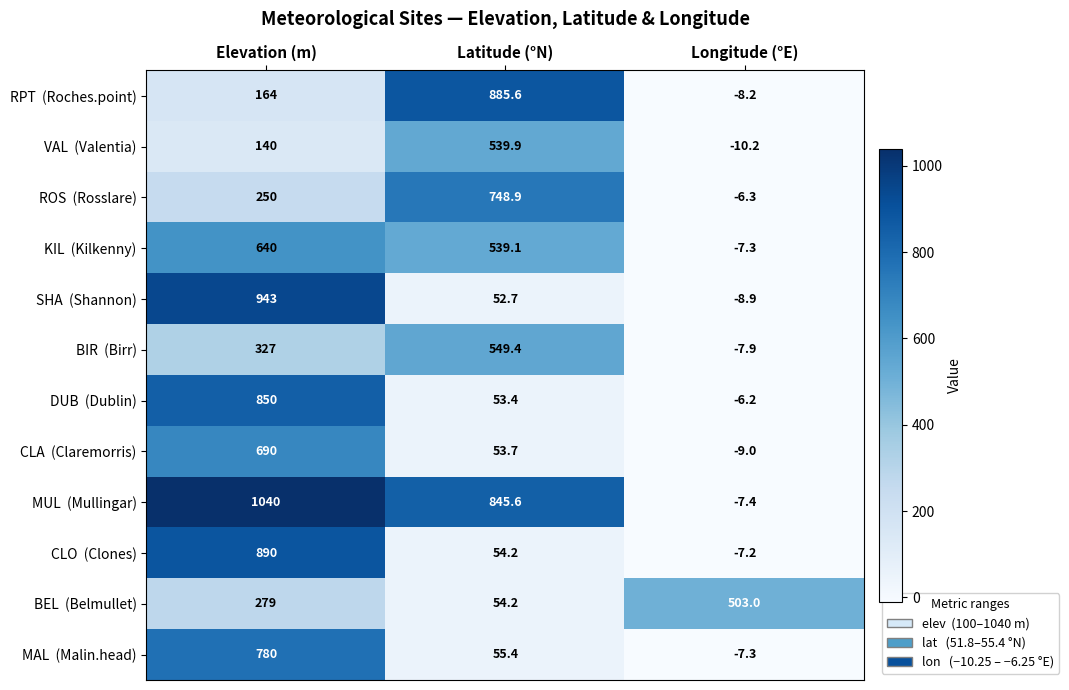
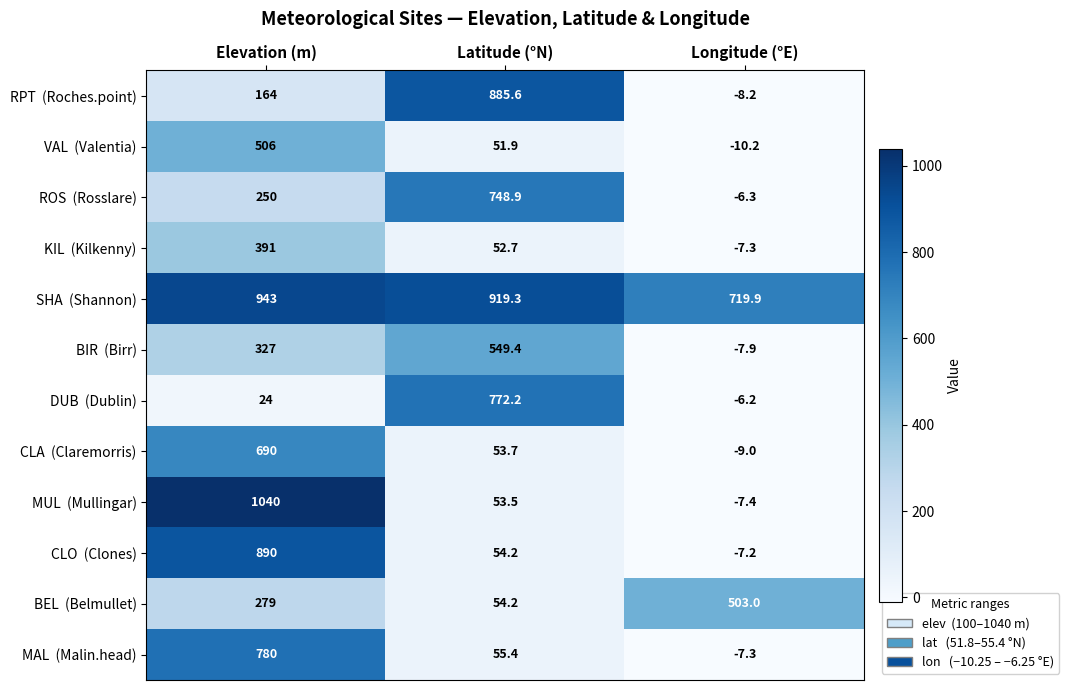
VAL (Valentia), Elevation (m): 140 -> 506
VAL (Valentia), Latitude (°N): 539.9 -> 51.9
KIL (Kilkenny), Elevation (m): 640 -> 391
KIL (Kilkenny), Latitude (°N): 539.1 -> 52.7
SHA (Shannon), Latitude (°N): 52.7 -> 919.3
SHA (Shannon), Longitude (°E): -8.9 -> 719.9
DUB (Dublin), Elevation (m): 850 -> 24
DUB (Dublin), Latitude (°N): 53.4 -> 772.2
MUL (Mullingar), Latitude (°N): 845.6 -> 53.5
